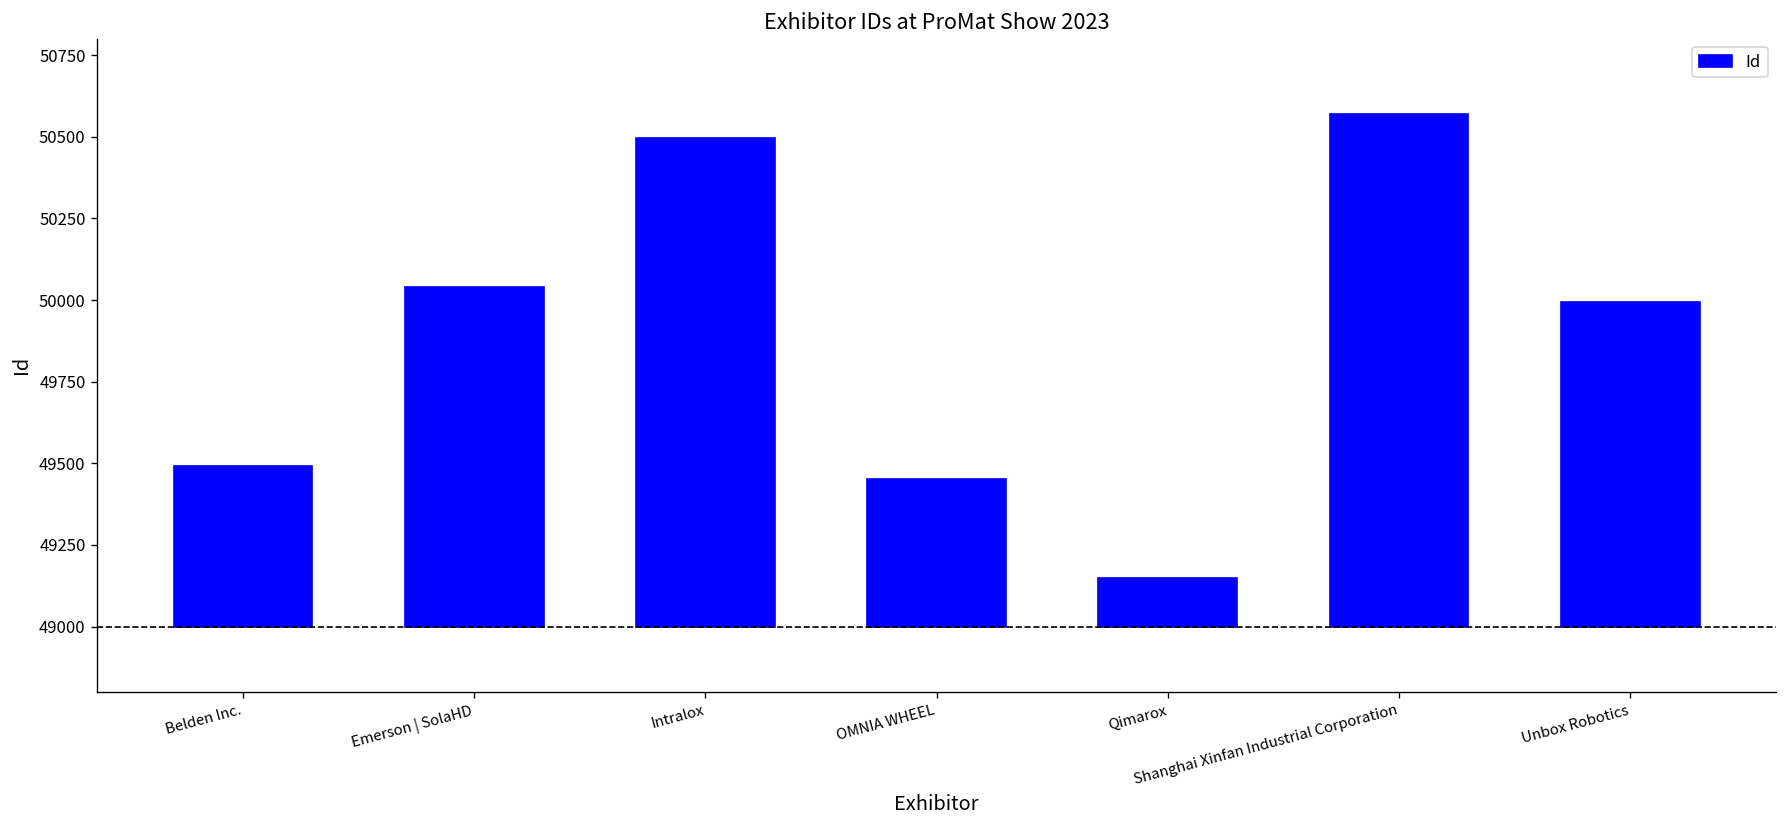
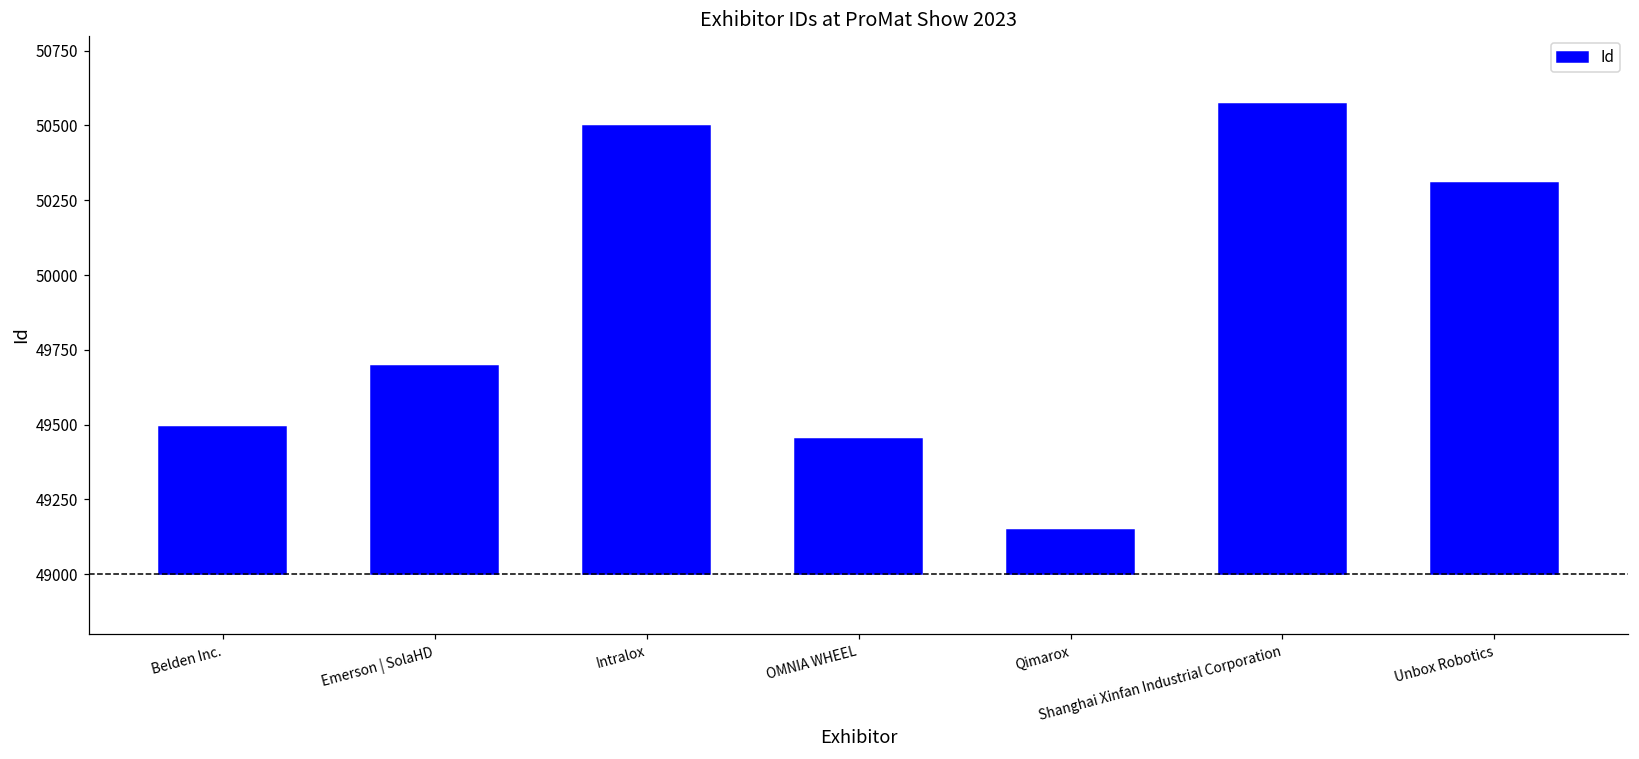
Emerson | SolaHD: 50040 -> 49700
Unbox Robotics: 50000 -> 50310
